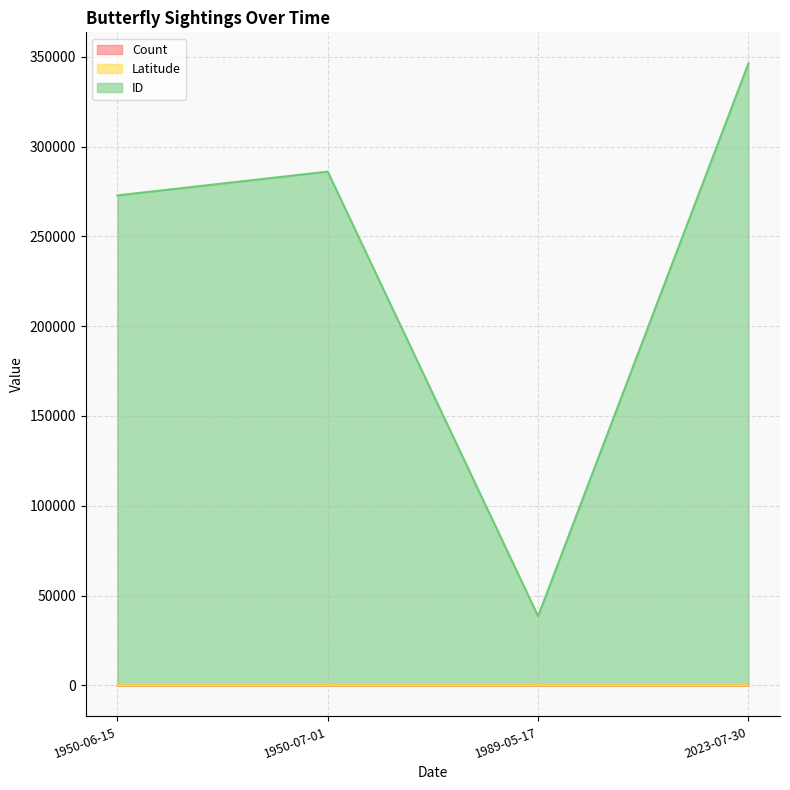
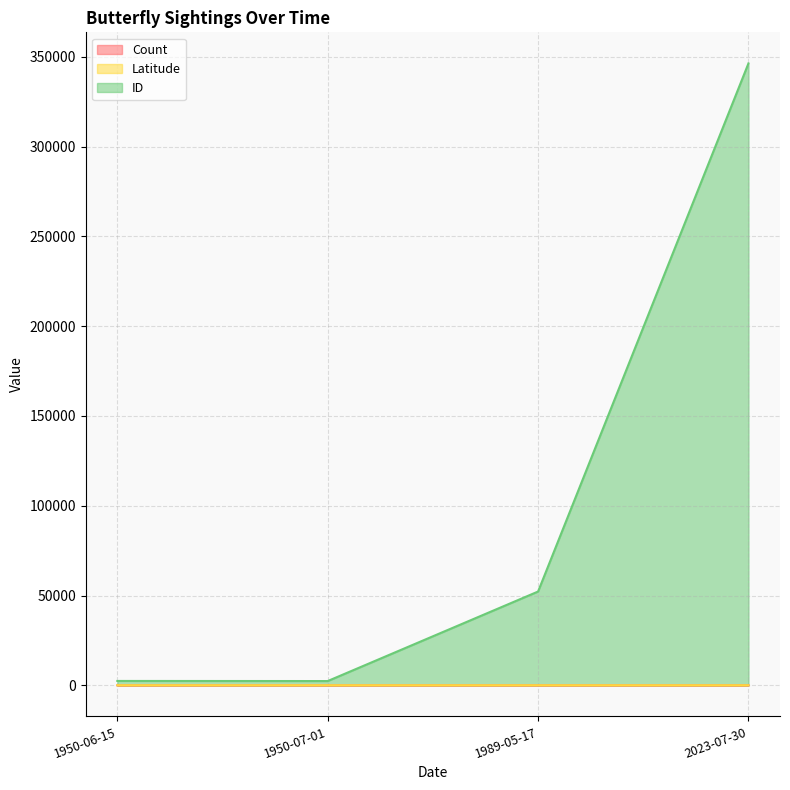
ID, 1950-06-15: 273000 -> 2000
ID, 1950-07-01: 286000 -> 2000
ID, 1989-05-17: 39000 -> 52000
